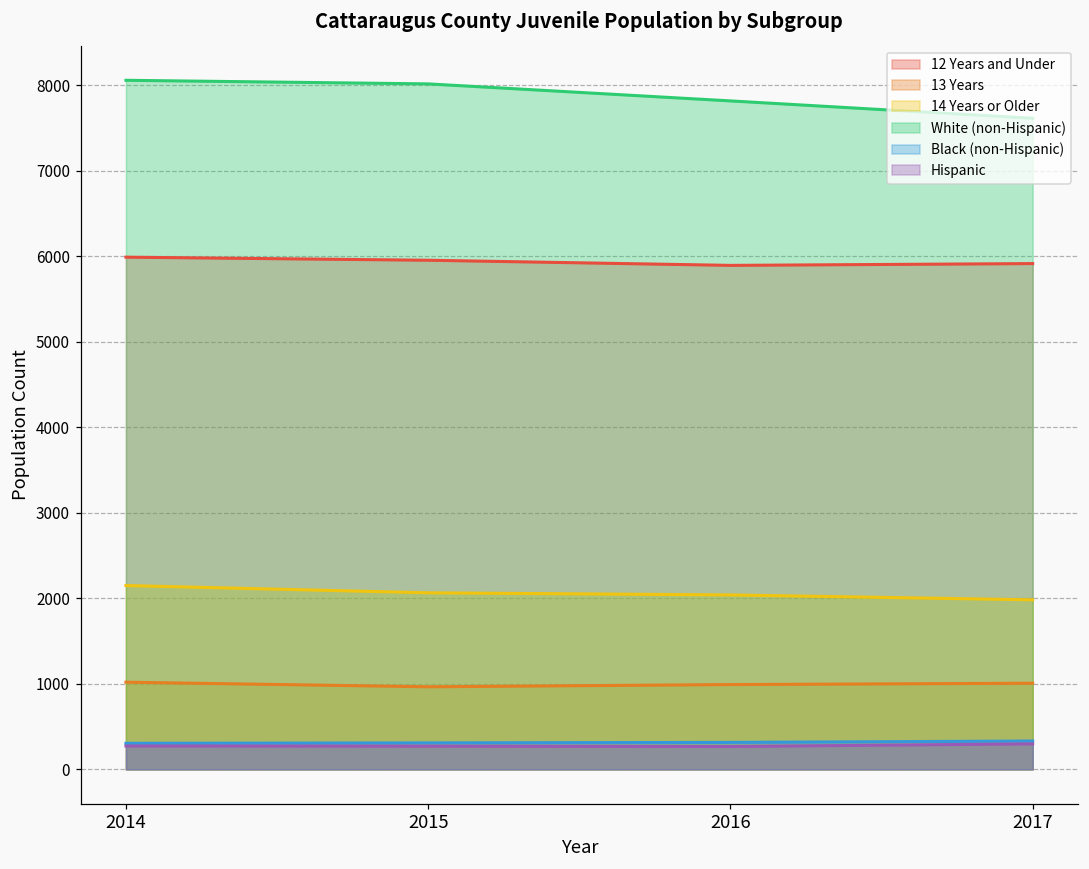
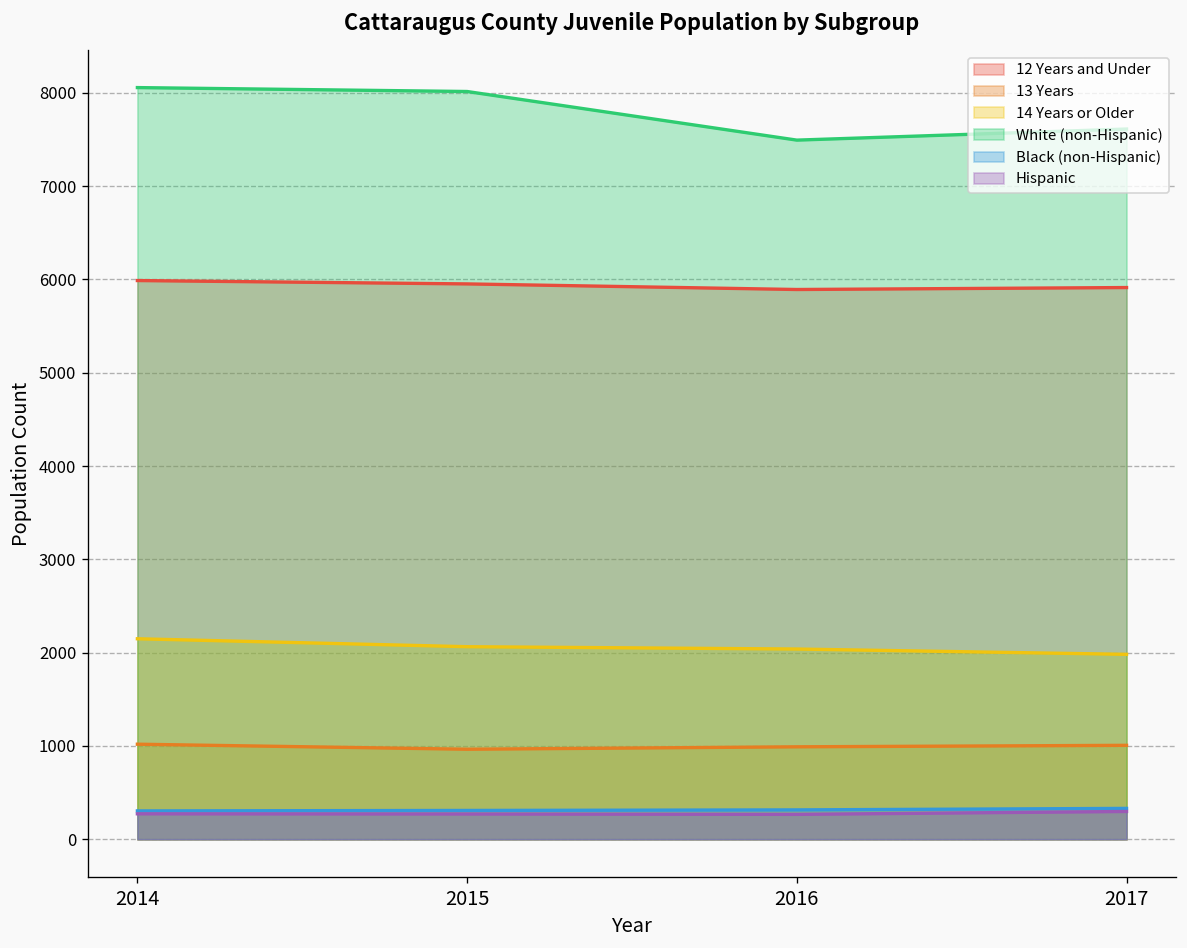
White (non-Hispanic), 2016: 7800 -> 7500
